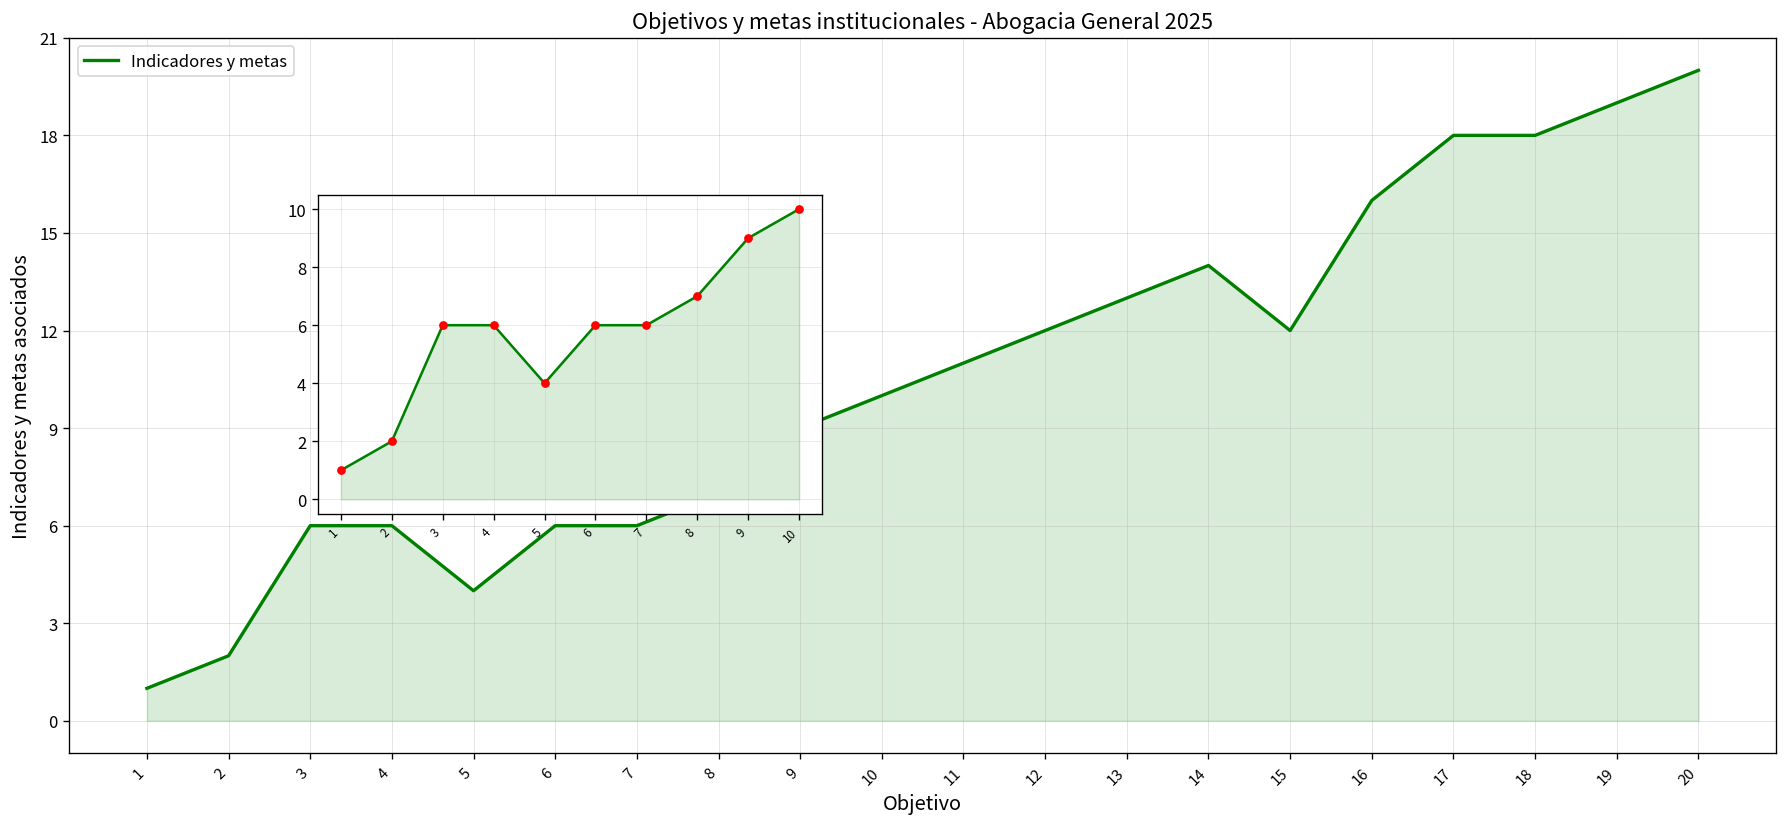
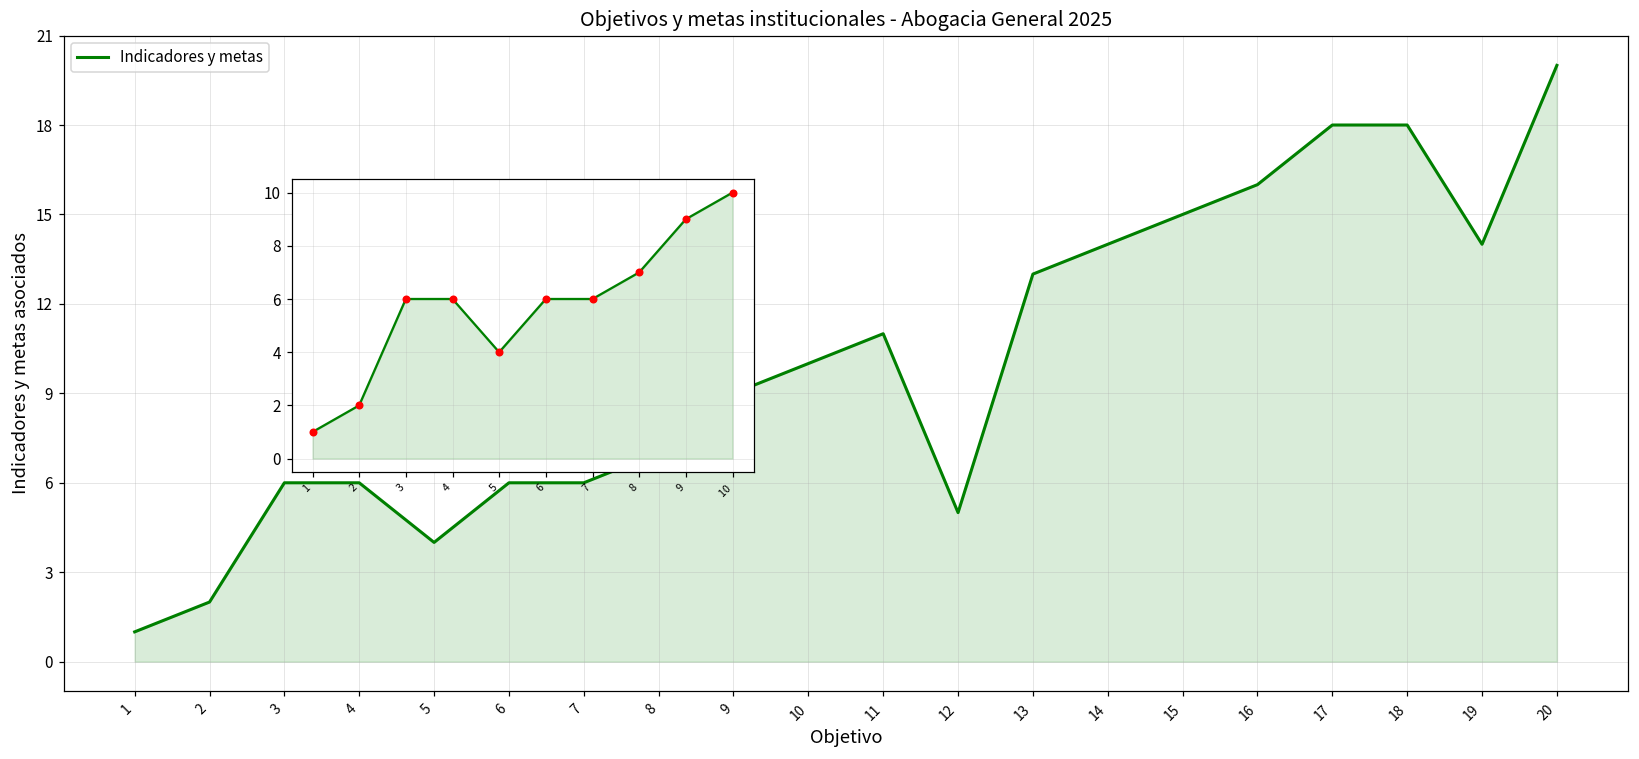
Objetivos y metas institucionales - Abogacia General 2025, 12: 12 -> 5
Objetivos y metas institucionales - Abogacia General 2025, 15: 12 -> 15
Objetivos y metas institucionales - Abogacia General 2025, 19: 19 -> 14
